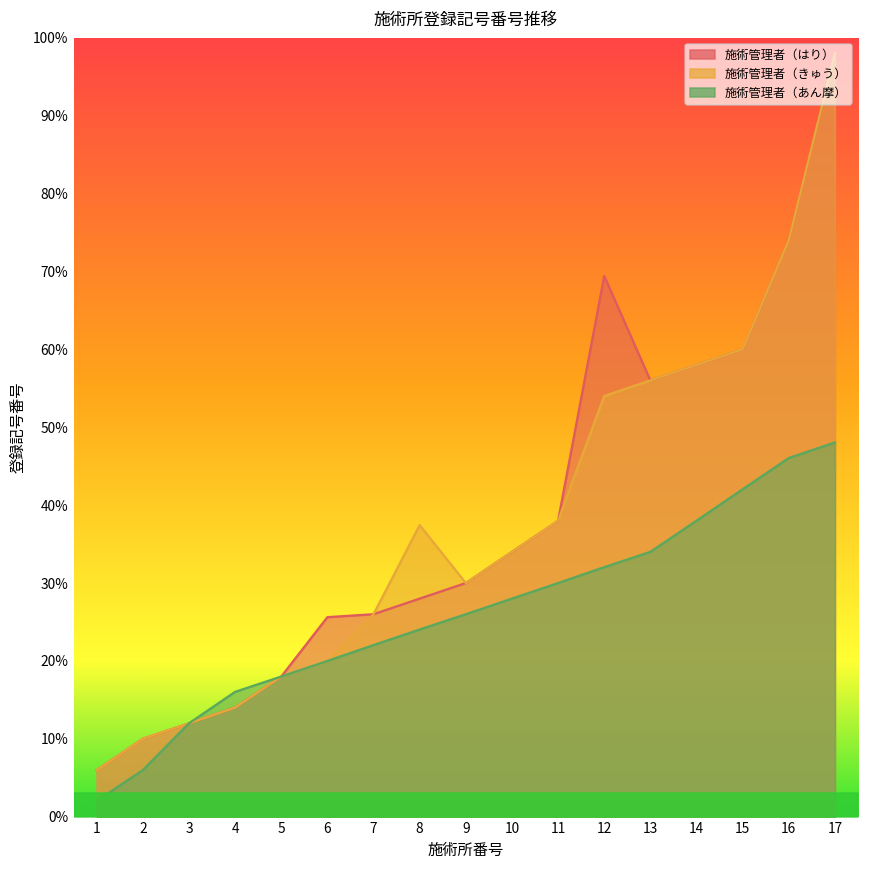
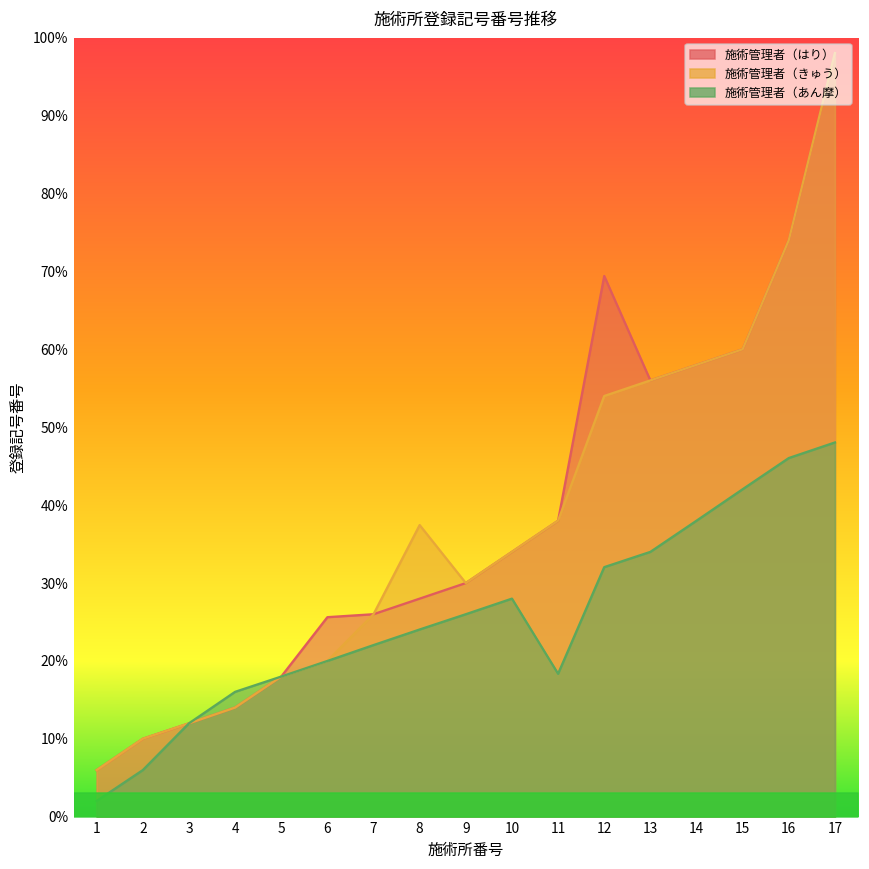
施術管理者（あん摩）, 11: 30% -> 18%
